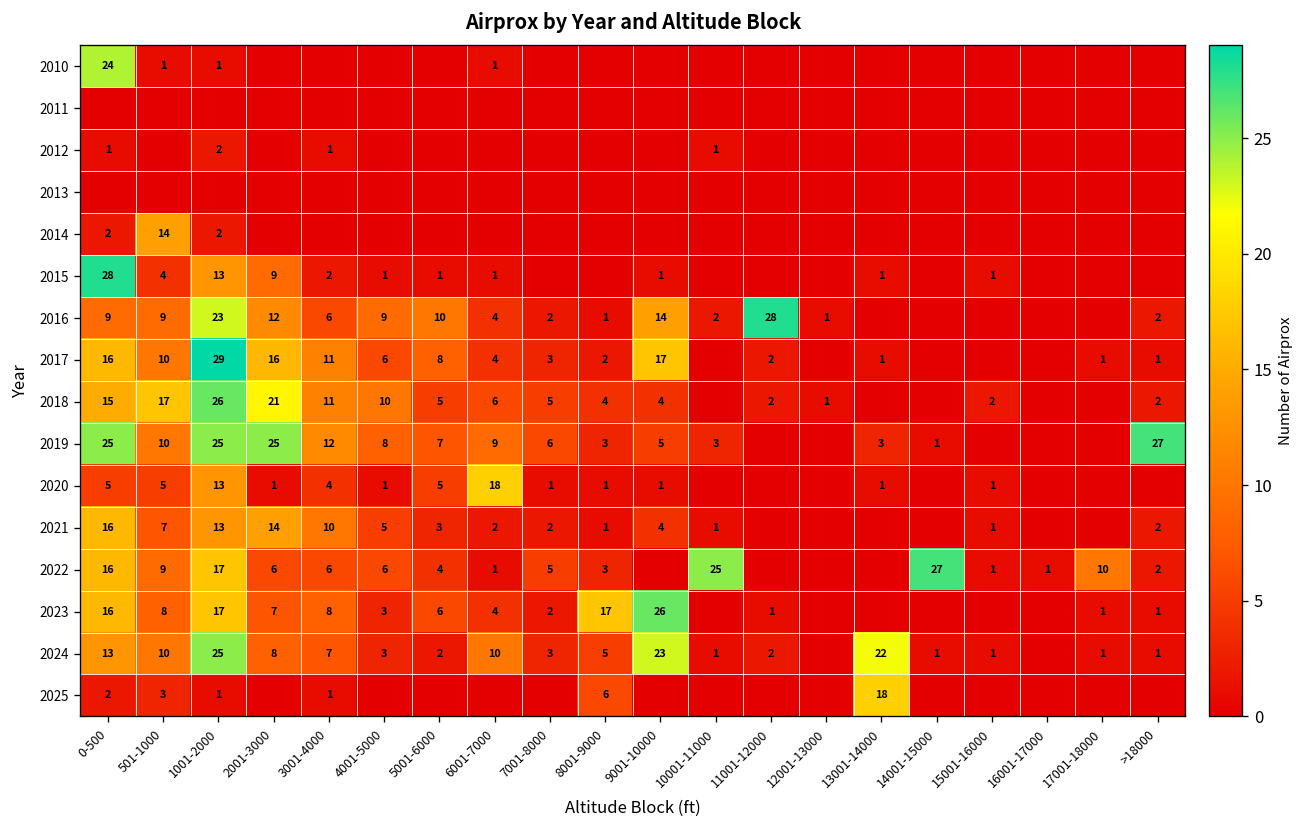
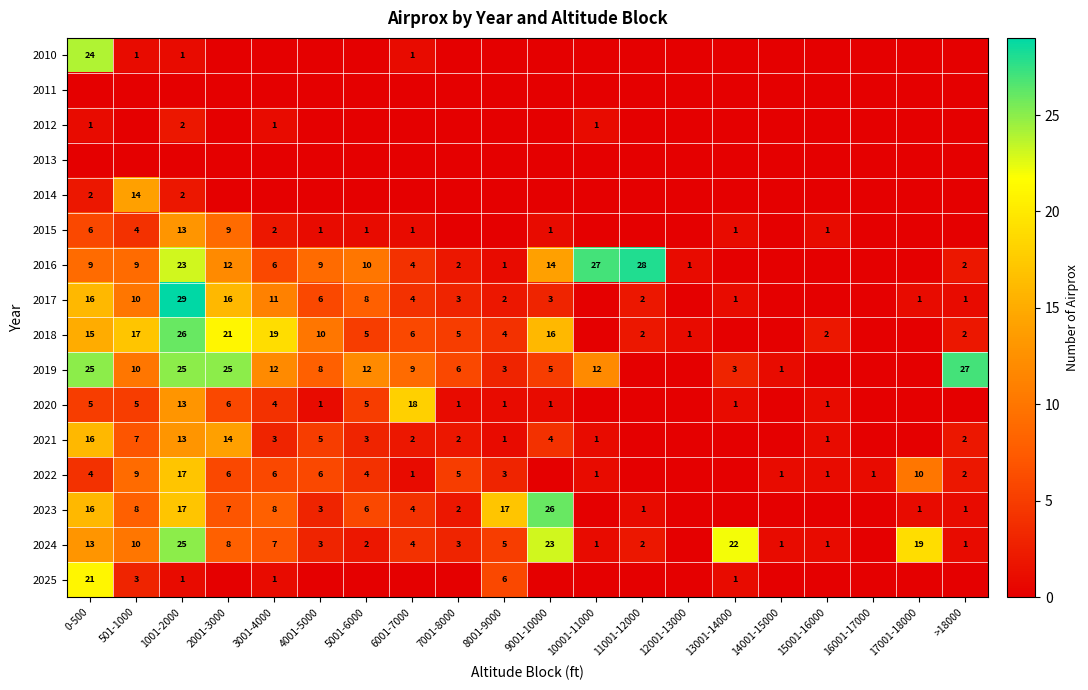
2015, 0-500: 28 -> 6
2016, 10001-11000: 2 -> 27
2017, 9001-10000: 17 -> 3
2018, 3001-4000: 11 -> 19
2018, 9001-10000: 4 -> 16
2019, 5001-6000: 7 -> 12
2019, 10001-11000: 3 -> 12
2020, 2001-3000: 1 -> 6
2021, 3001-4000: 10 -> 3
2022, 0-500: 16 -> 4
2022, 10001-11000: 25 -> 1
2022, 14001-15000: 27 -> 1
2024, 6001-7000: 10 -> 4
2024, 17001-18000: 1 -> 19
2025, 0-500: 2 -> 21
2025, 13001-14000: 18 -> 1
